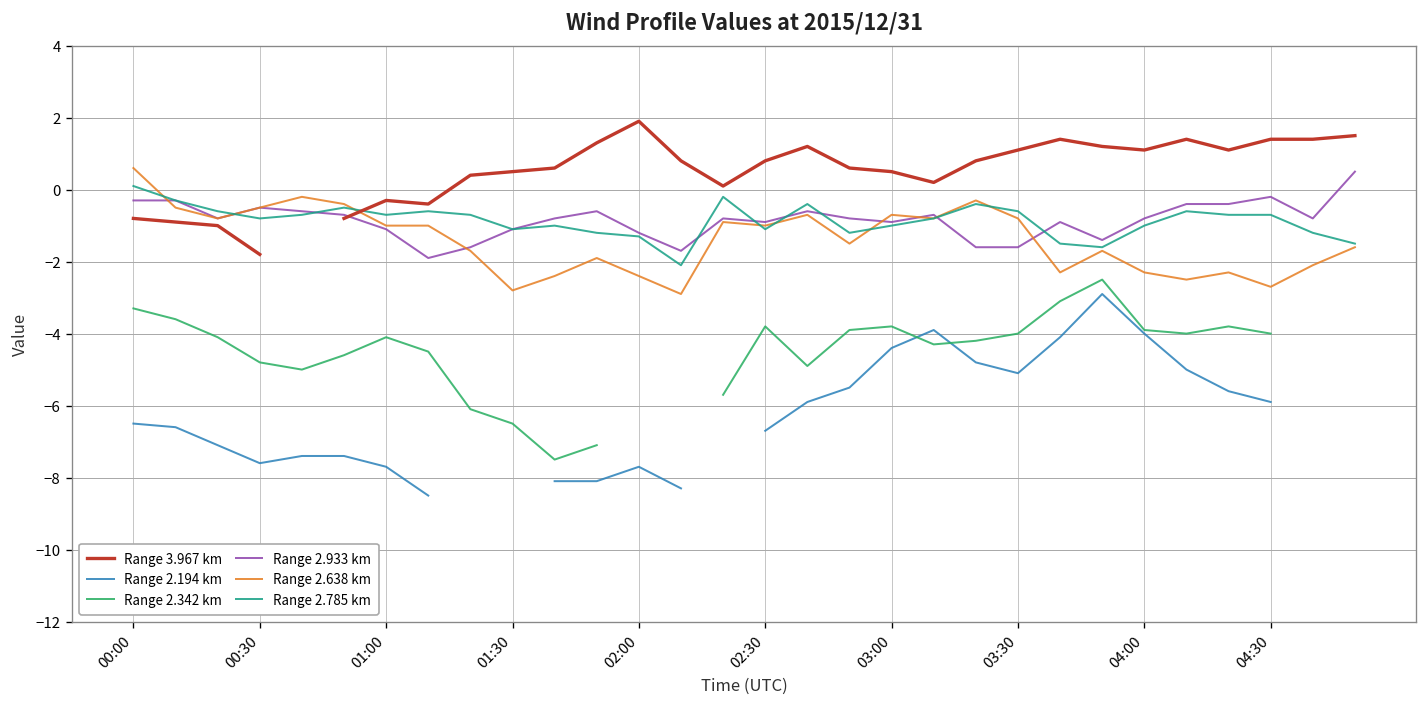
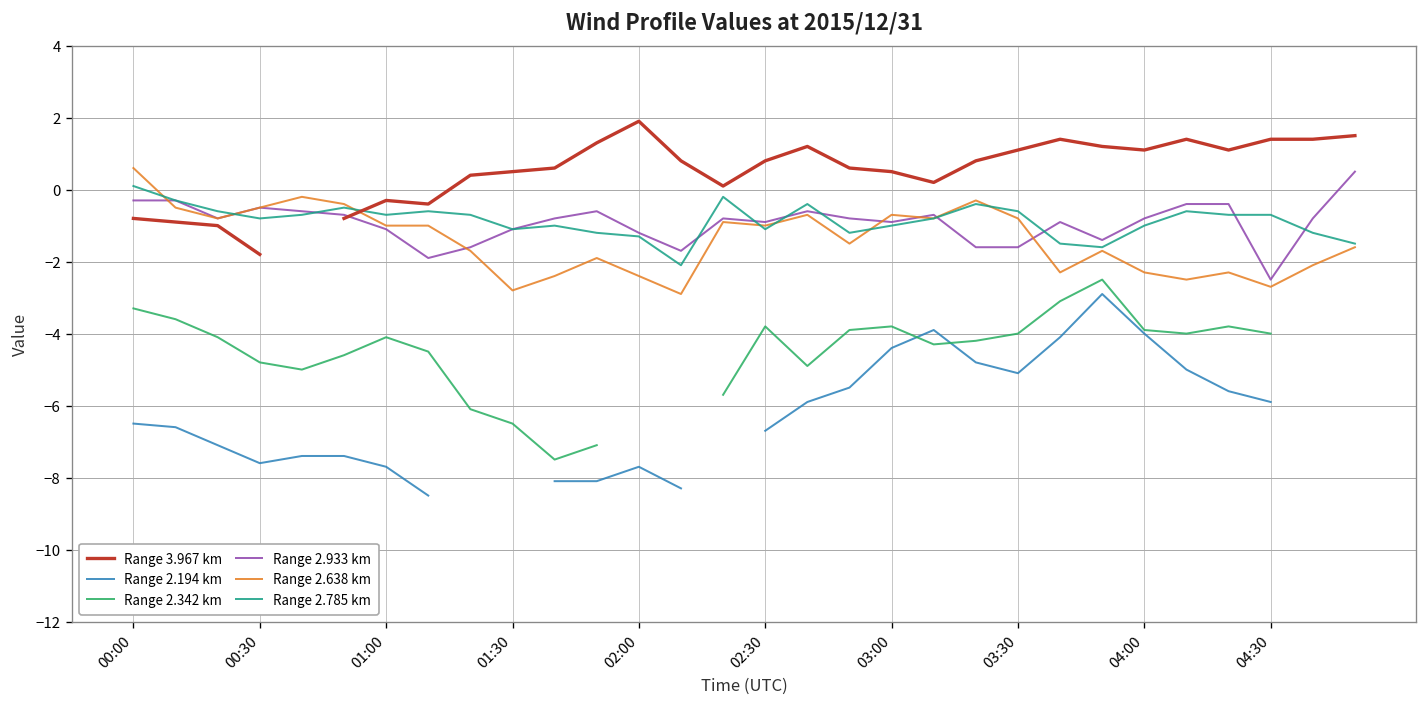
Range 2.933 km, 04:30: -0.2 -> -2.5
